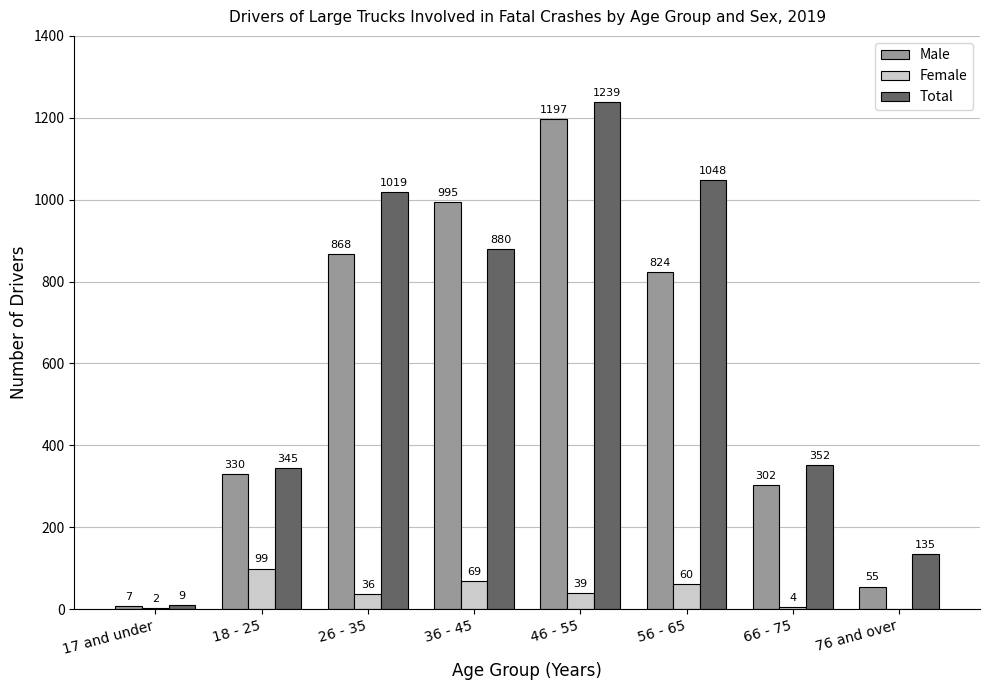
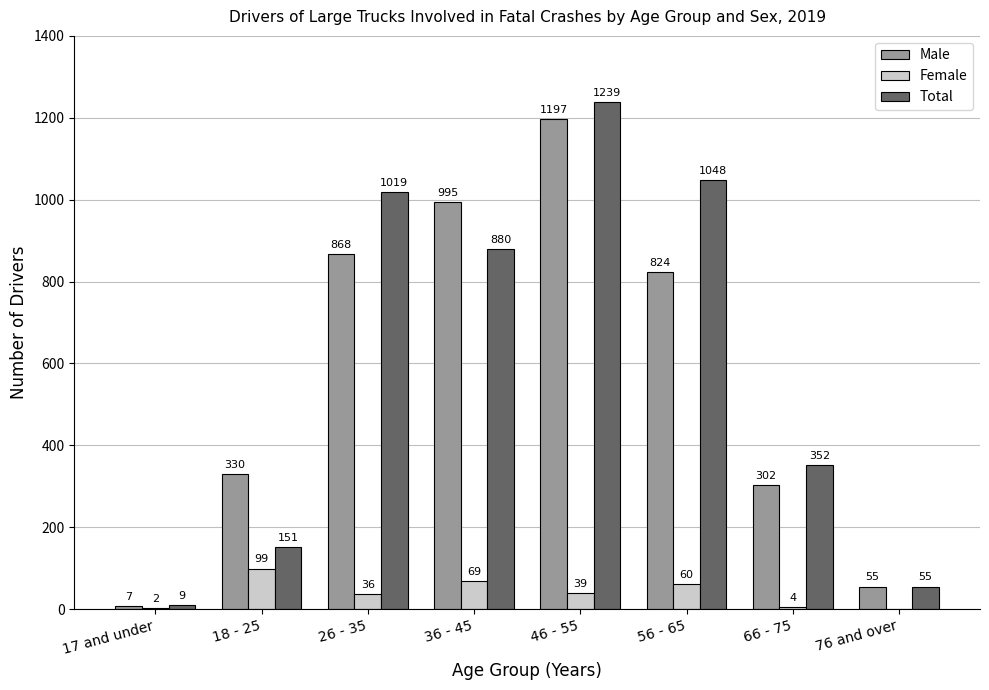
Total, 18 - 25: 345 -> 151
Total, 76 and over: 135 -> 55
